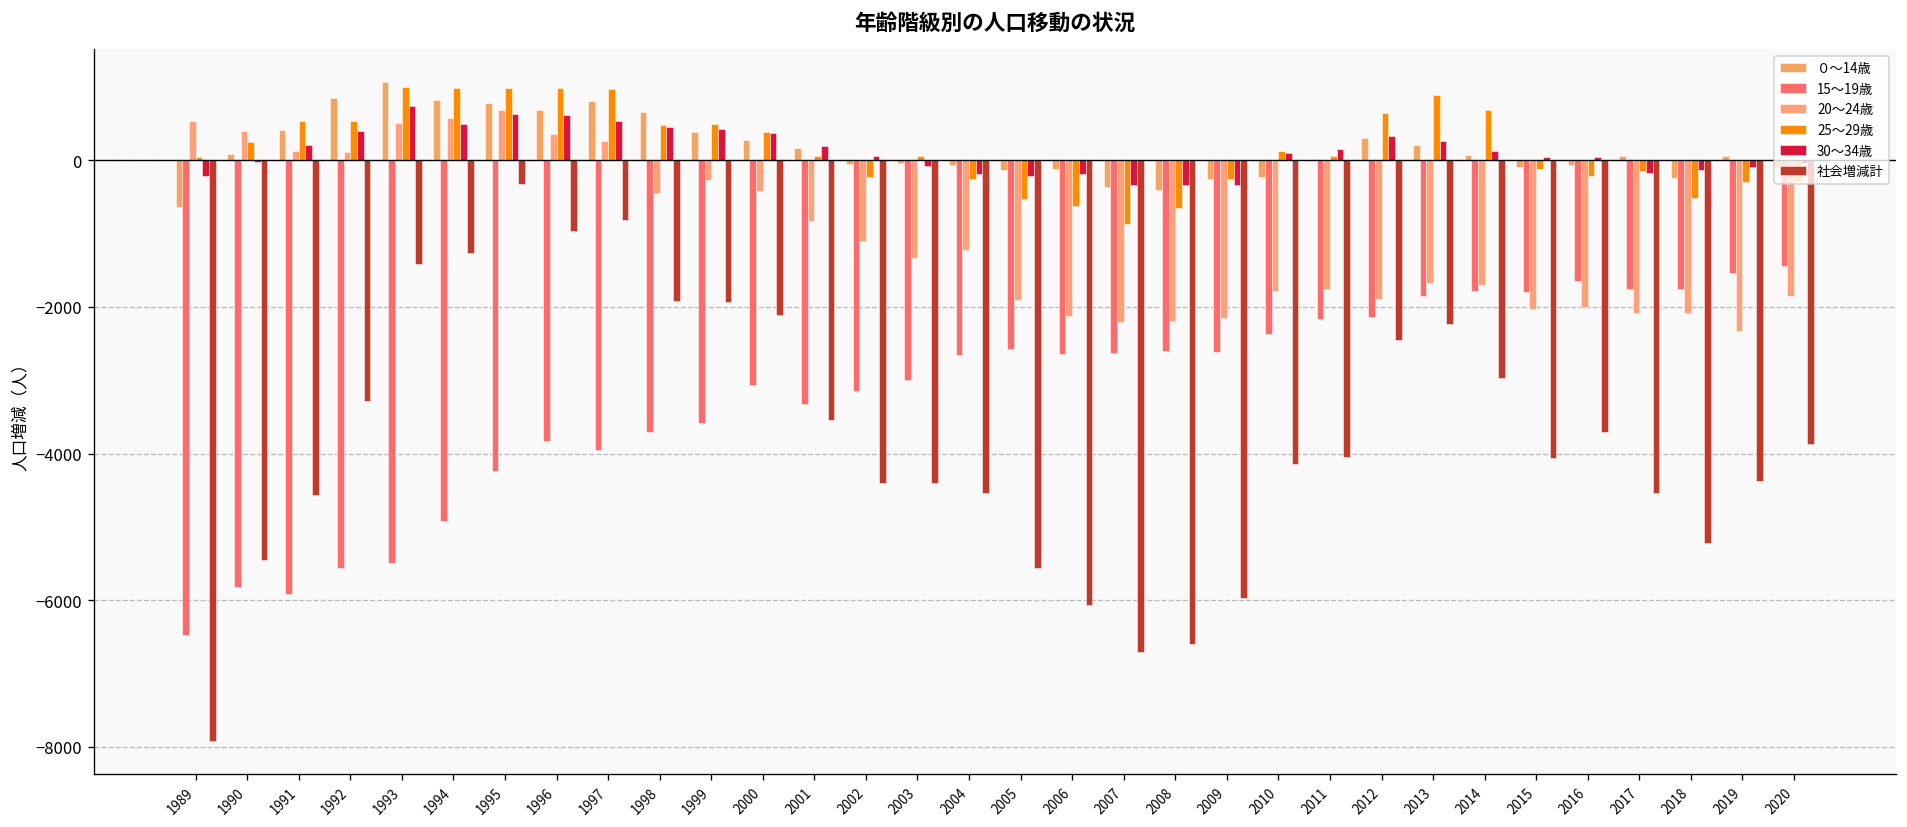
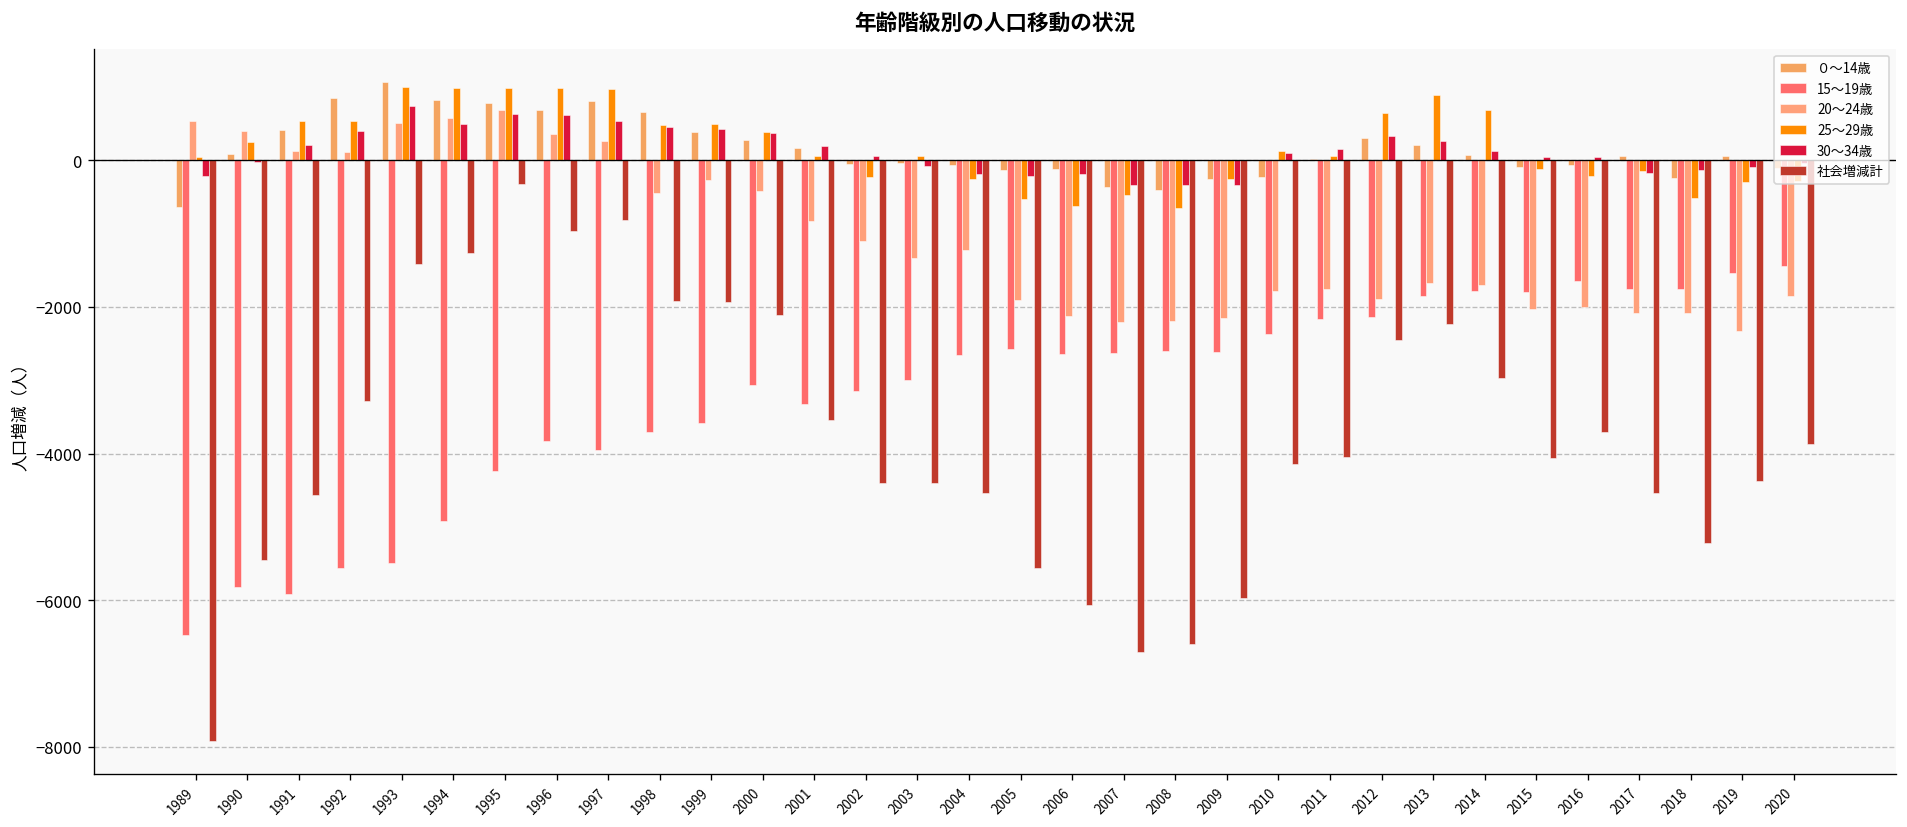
25～29歳, 2007: -900 -> -500
